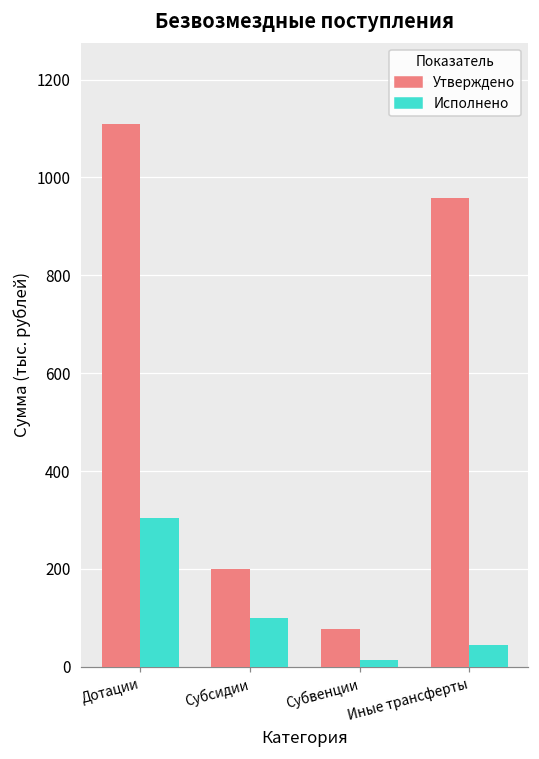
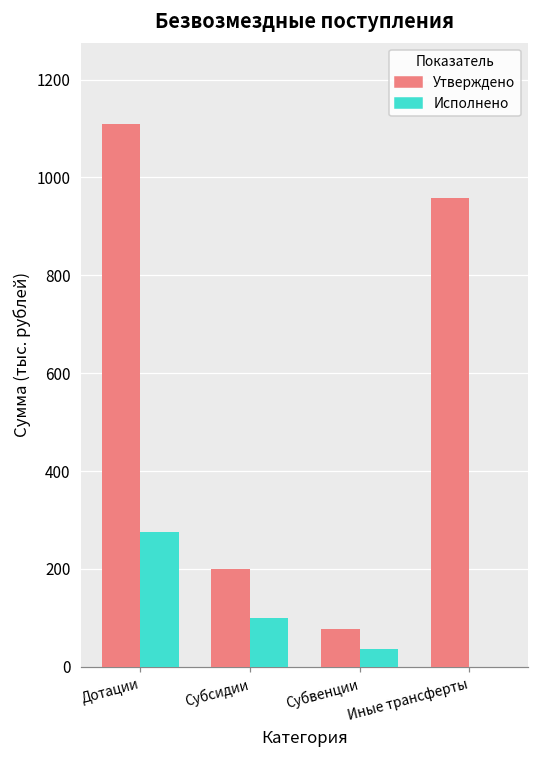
Исполнено, Дотации: 300 -> 270
Исполнено, Субвенции: 10 -> 40
Исполнено, Иные трансферты: 50 -> 0
